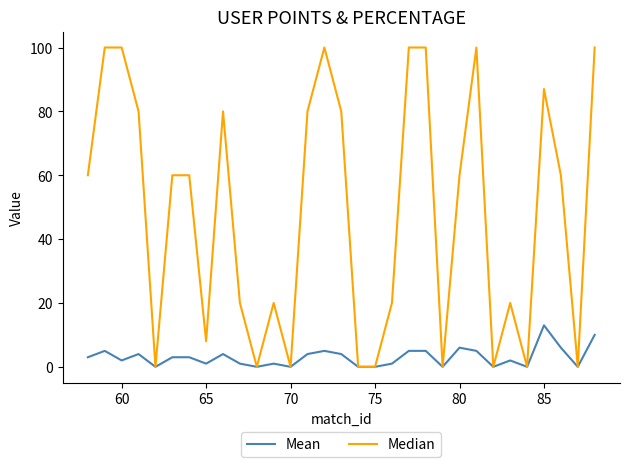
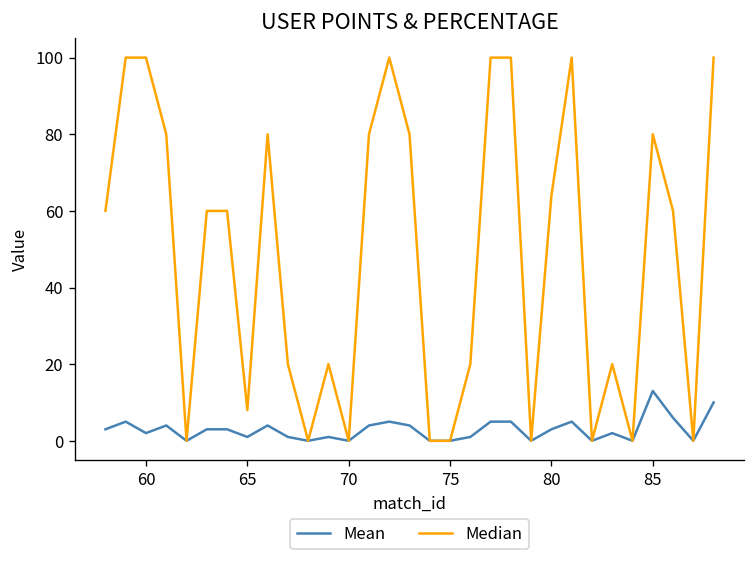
Mean, 80: 6 -> 3
Median, 80: 60 -> 64
Median, 85: 87 -> 80
